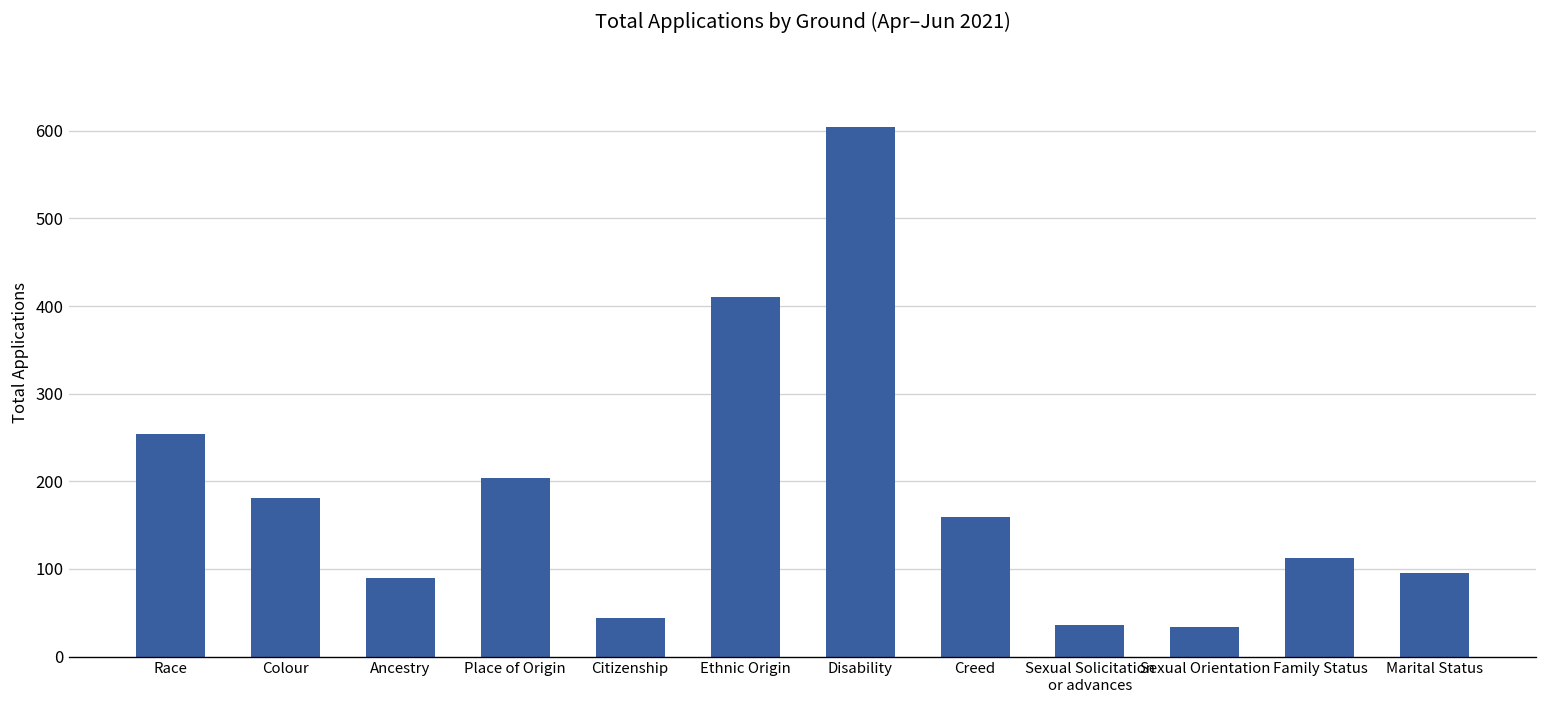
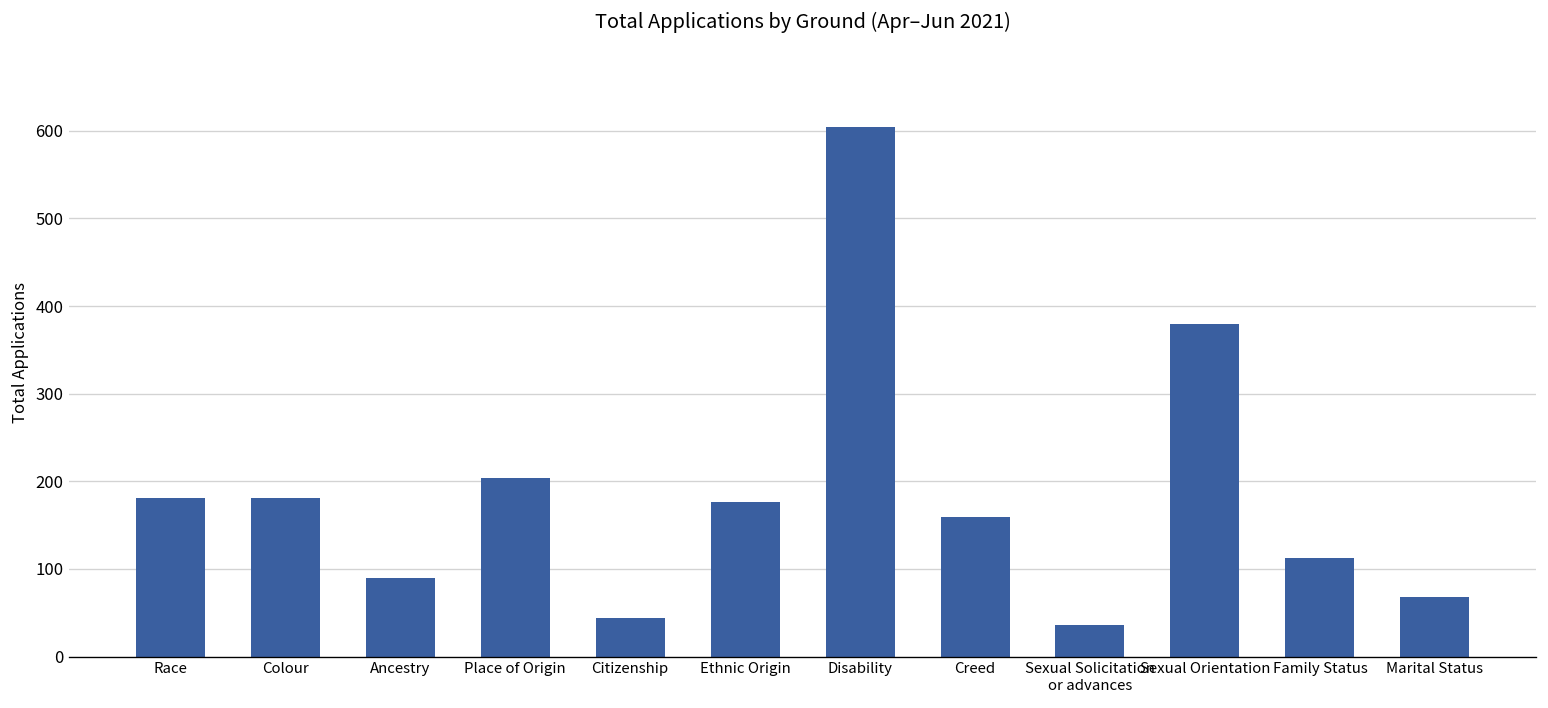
Race: 250 -> 180
Ethnic Origin: 410 -> 180
Sexual Orientation: 30 -> 380
Marital Status: 100 -> 70
